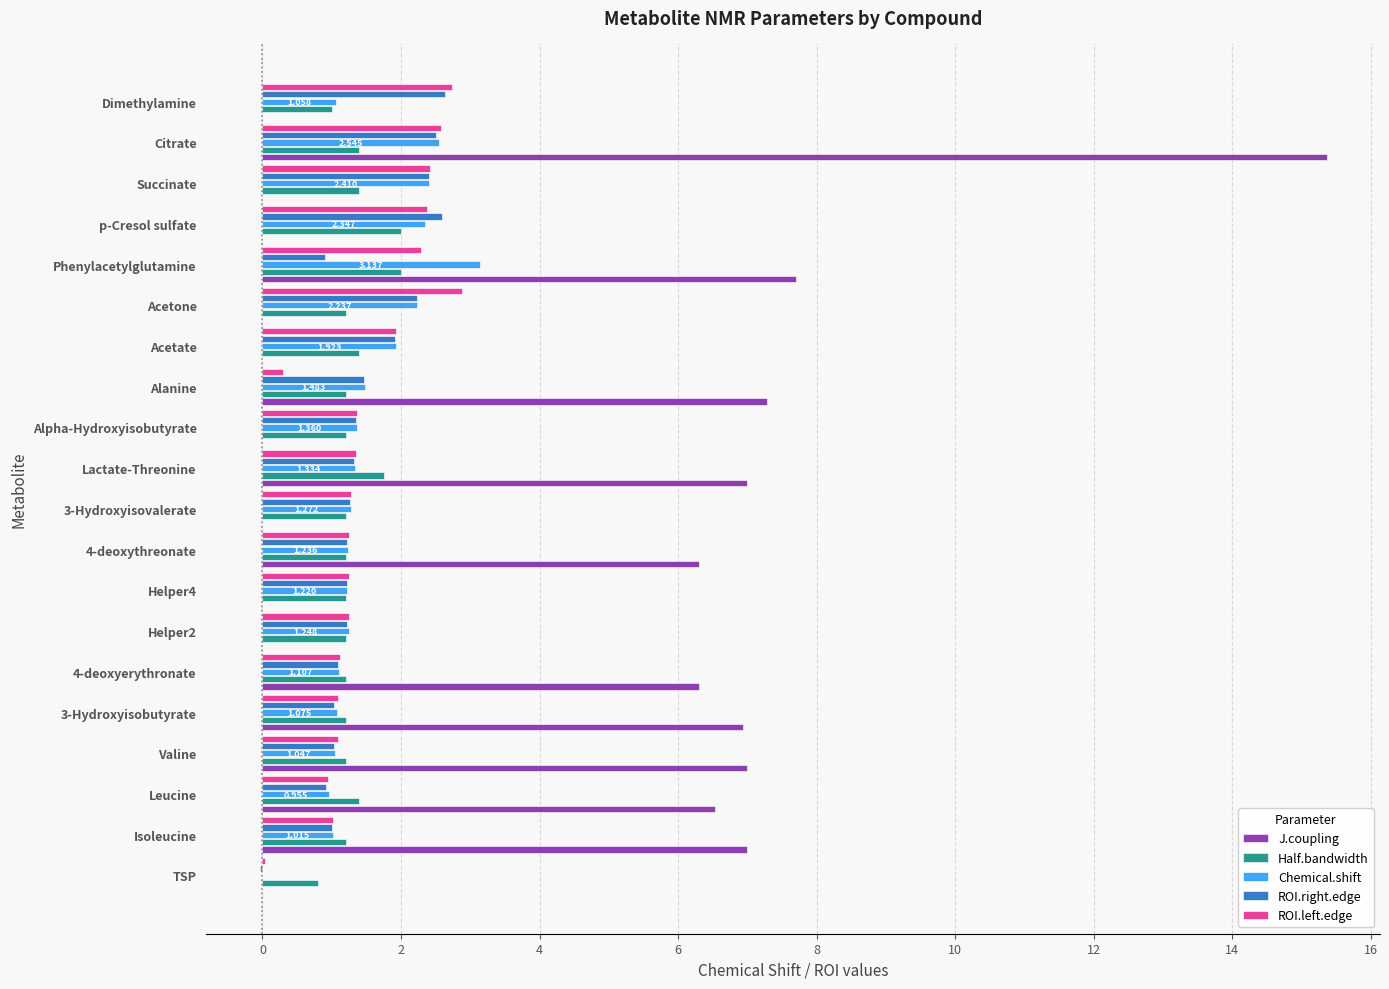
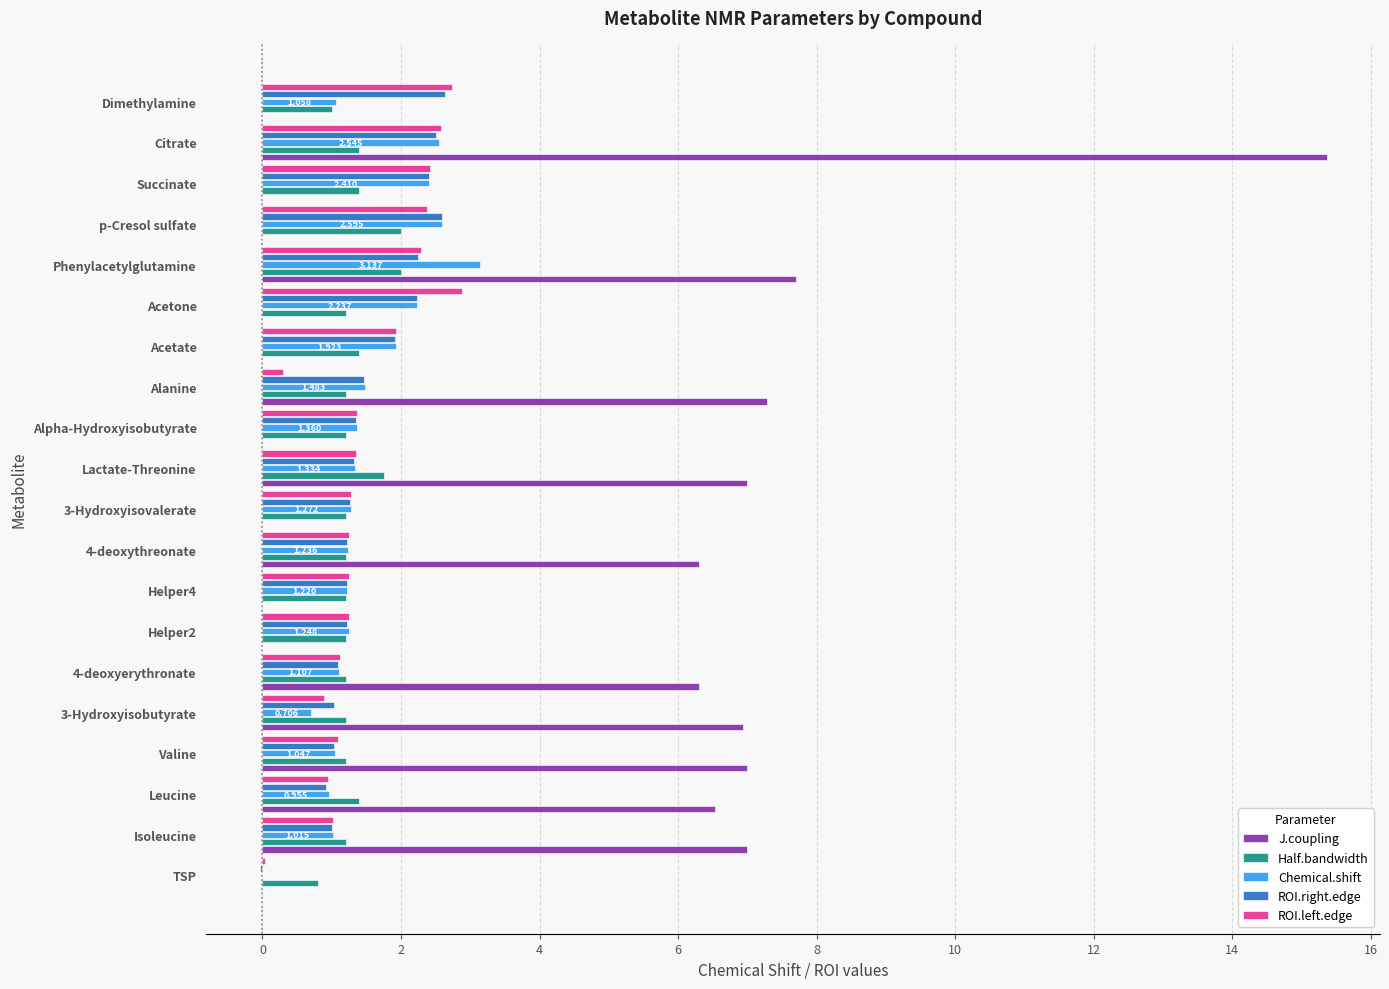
Chemical.shift, p-Cresol sulfate: 2.347 -> 2.595
ROI.right.edge, Phenylacetylglutamine: 0.9 -> 2.3
ROI.left.edge, 3-Hydroxyisobutyrate: 1.1 -> 0.9
Chemical.shift, 3-Hydroxyisobutyrate: 1.075 -> 0.706
